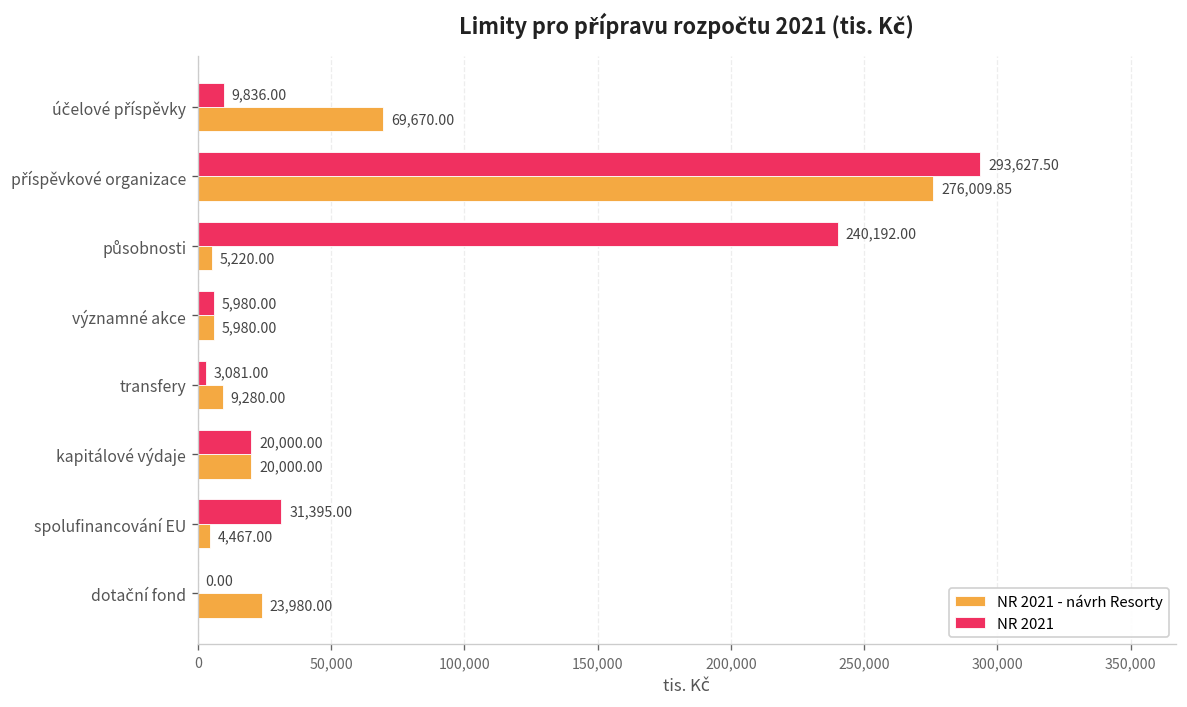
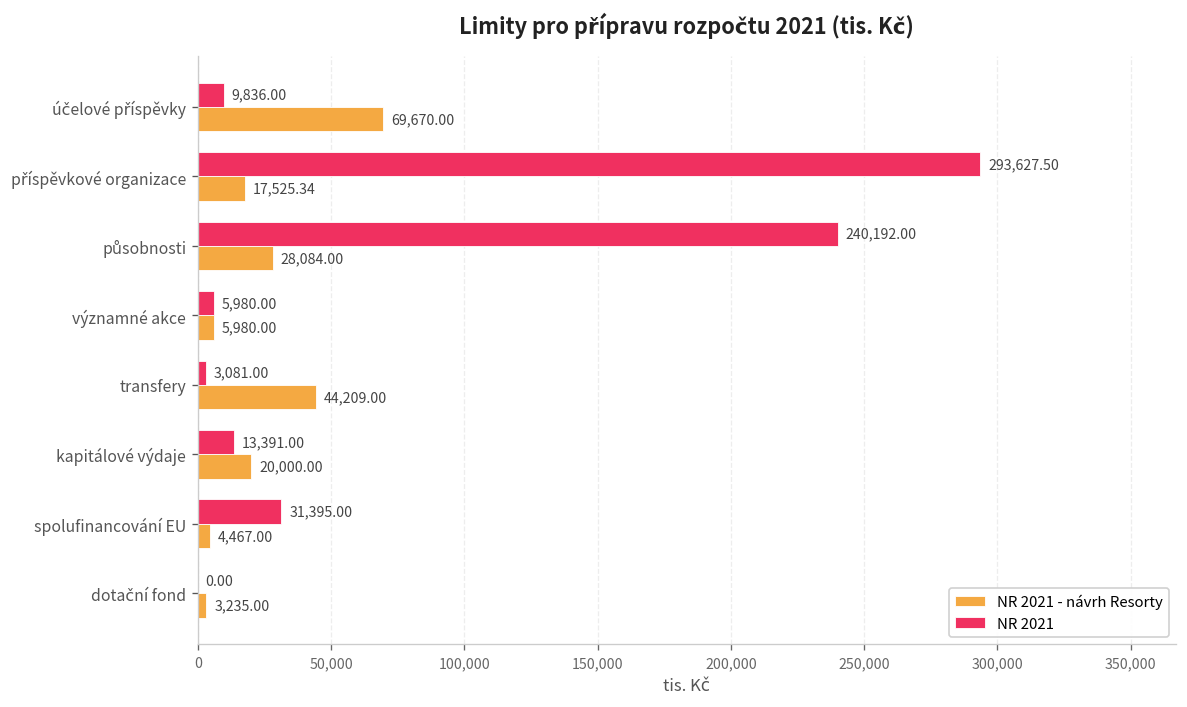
NR 2021 - návrh Resorty, příspěvkové organizace: 276,009.85 -> 17,525.34
NR 2021 - návrh Resorty, působnosti: 5,220.00 -> 28,084.00
NR 2021 - návrh Resorty, transfery: 9,280.00 -> 44,209.00
NR 2021, kapitálové výdaje: 20,000.00 -> 13,391.00
NR 2021 - návrh Resorty, dotační fond: 23,980.00 -> 3,235.00
